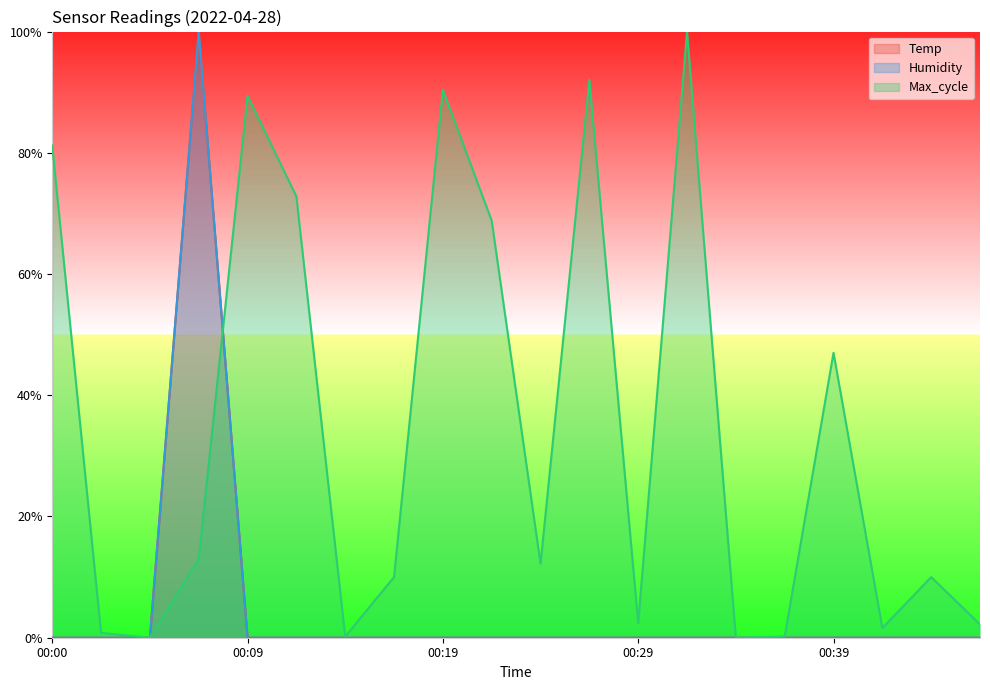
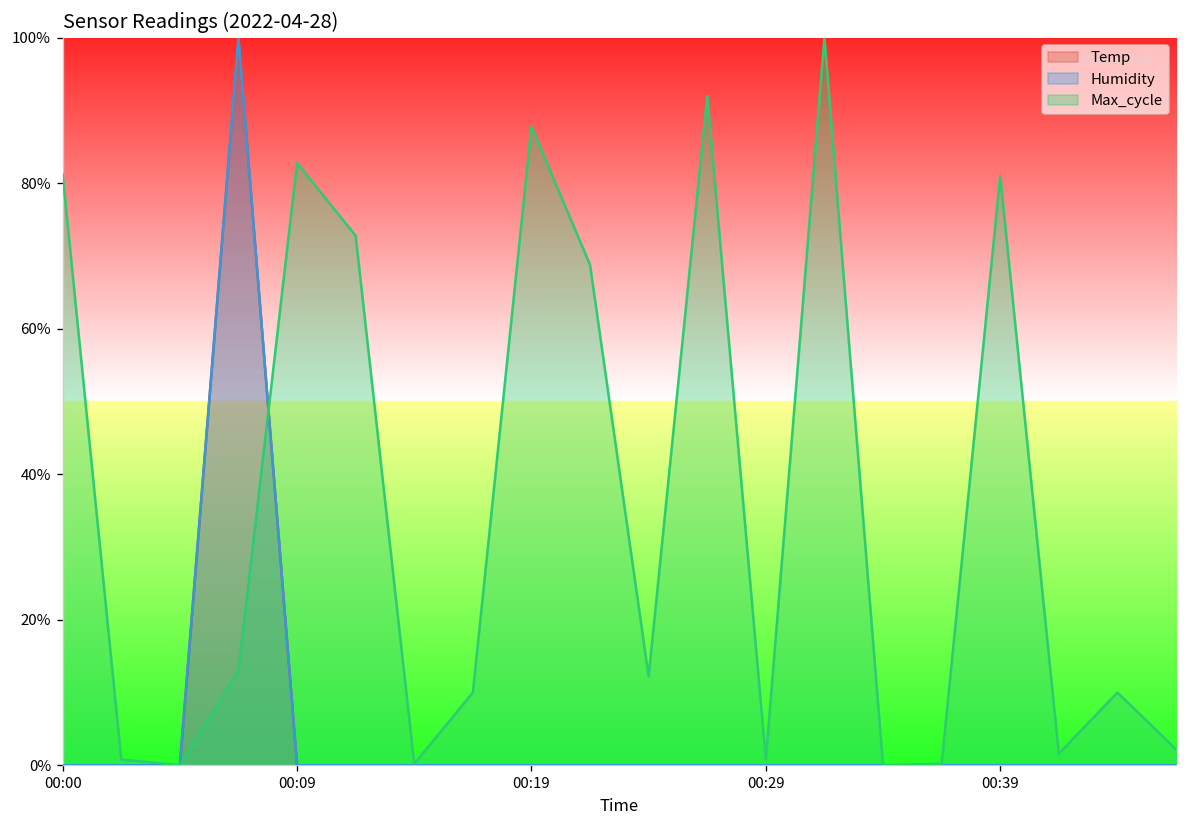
Max_cycle, 00:09: 89% -> 83%
Max_cycle, 00:19: 90% -> 88%
Max_cycle, 00:29: 2% -> 1%
Max_cycle, 00:39: 47% -> 81%
